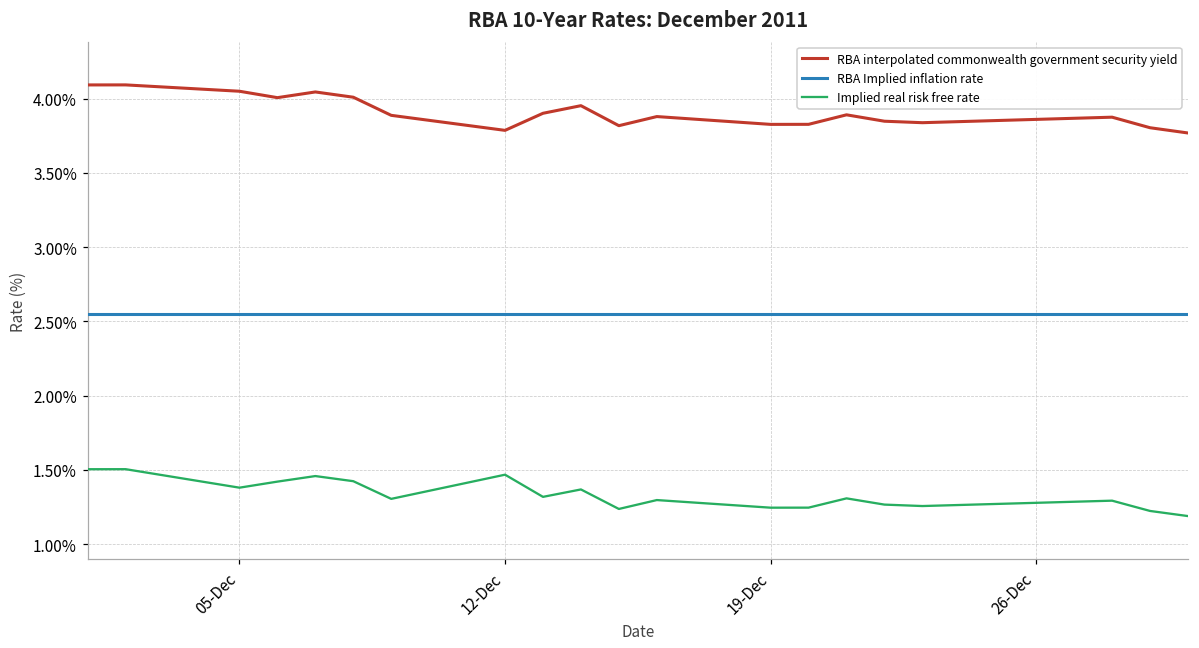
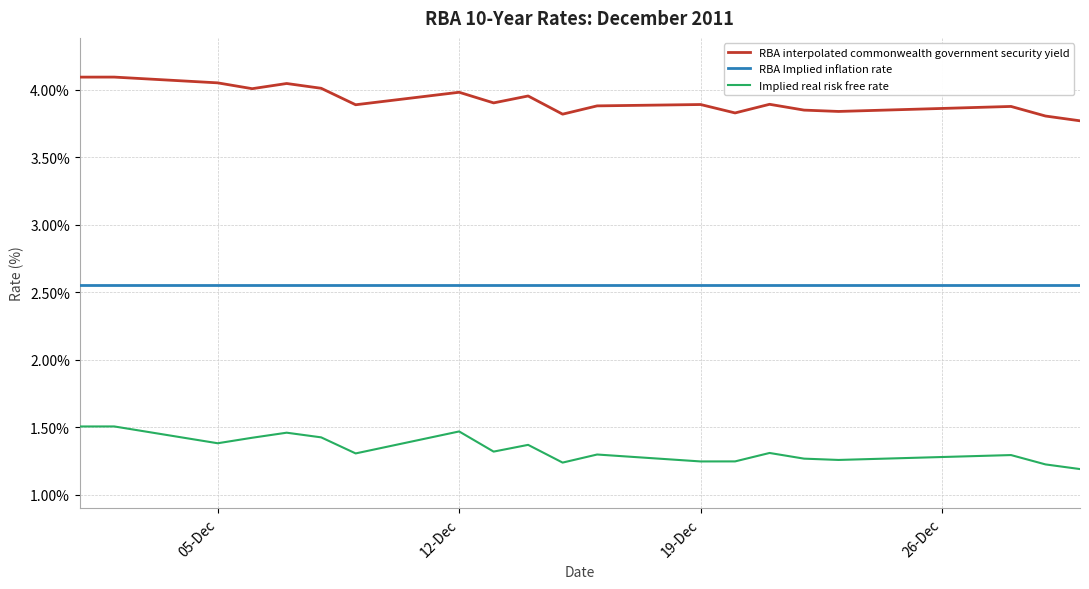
RBA interpolated commonwealth government security yield, 12-Dec: 3.79% -> 3.98%
RBA interpolated commonwealth government security yield, 19-Dec: 3.83% -> 3.89%
